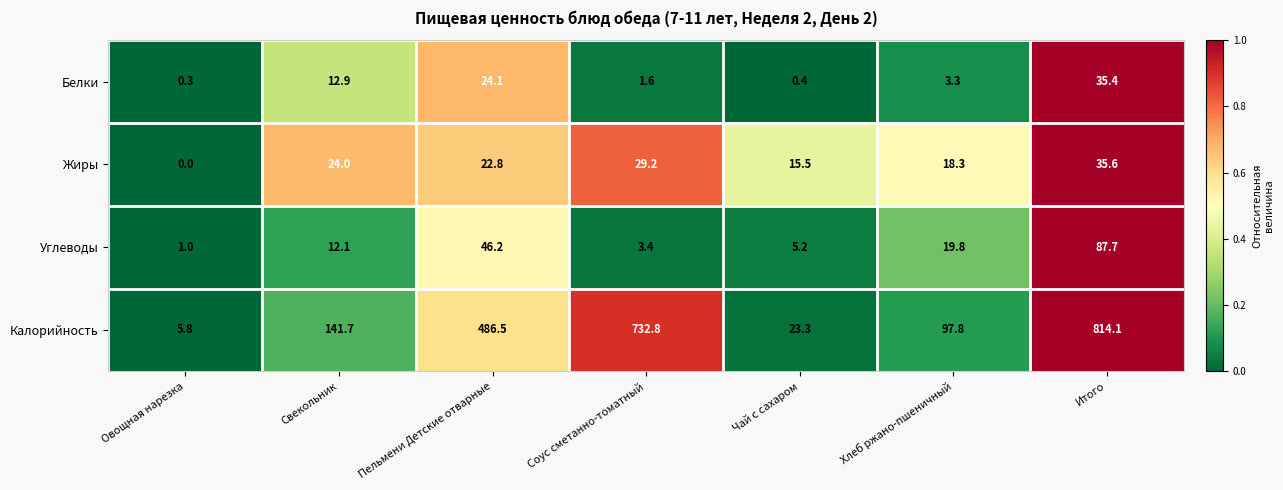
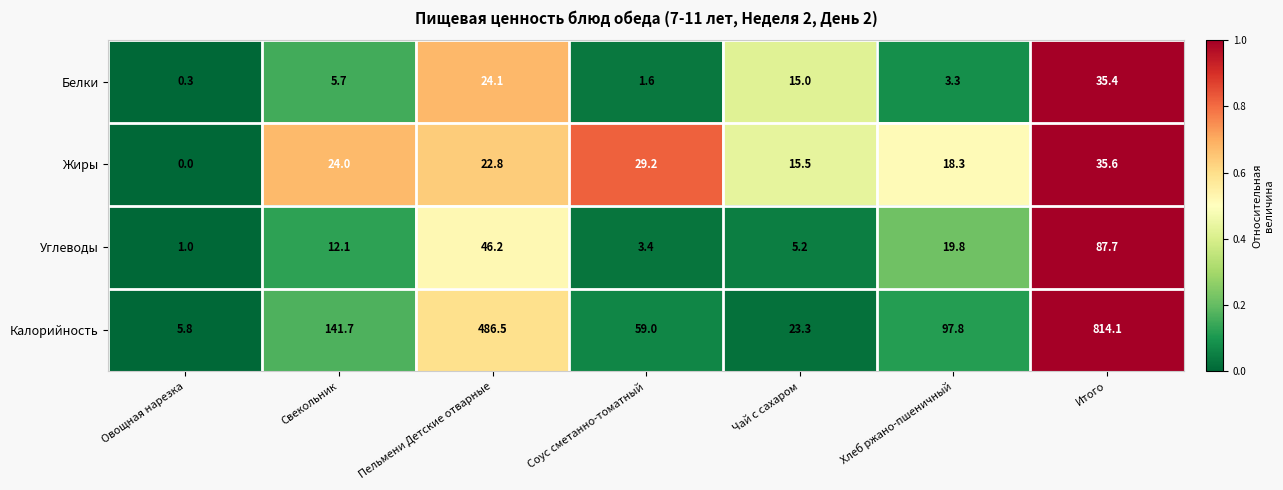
Белки, Свекольник: 12.9 -> 5.7
Белки, Чай с сахаром: 0.4 -> 15.0
Калорийность, Соус сметанно-томатный: 732.8 -> 59.0
